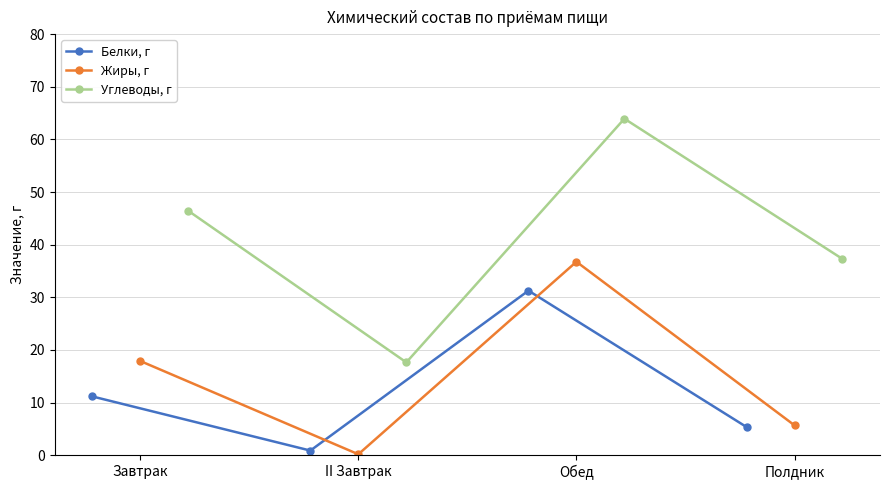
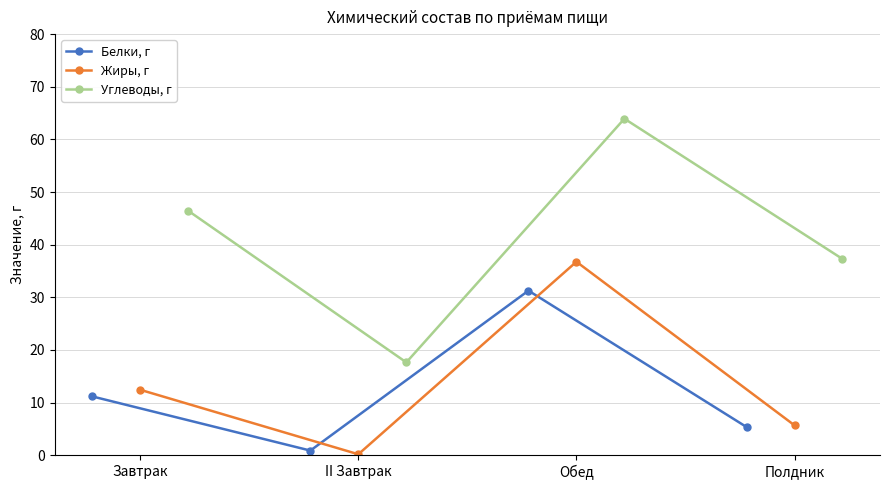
Жиры, г, Завтрак: 18 -> 12
